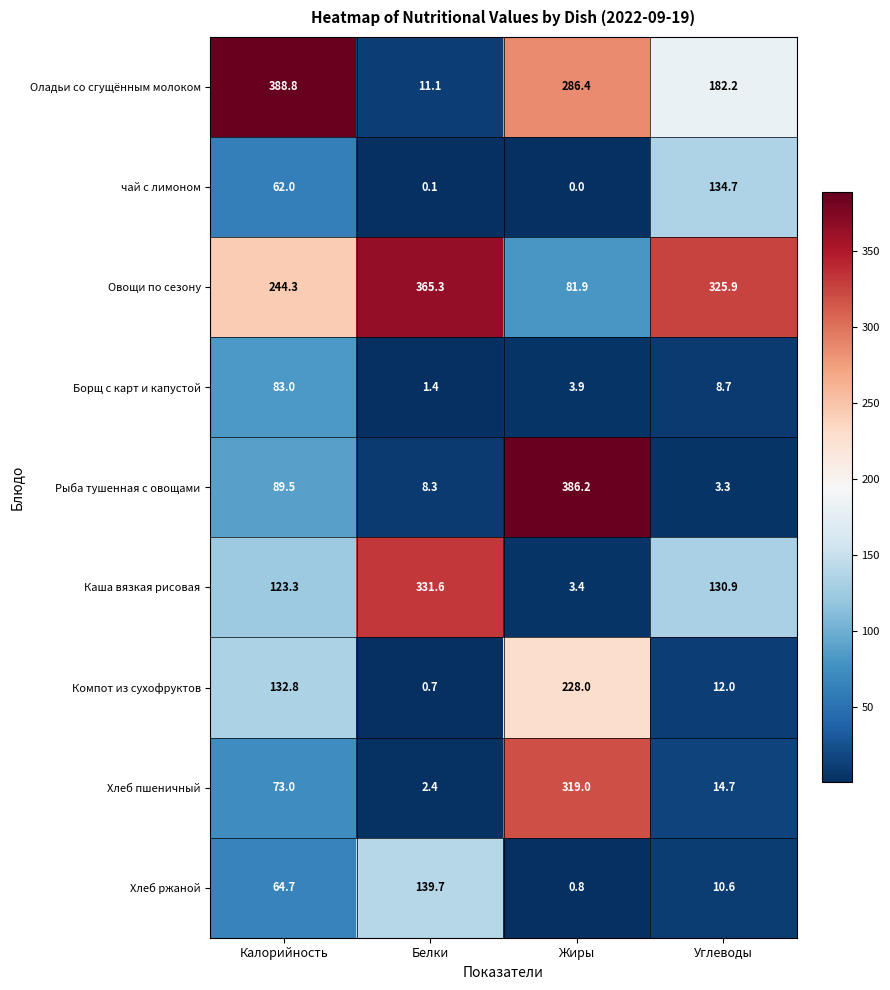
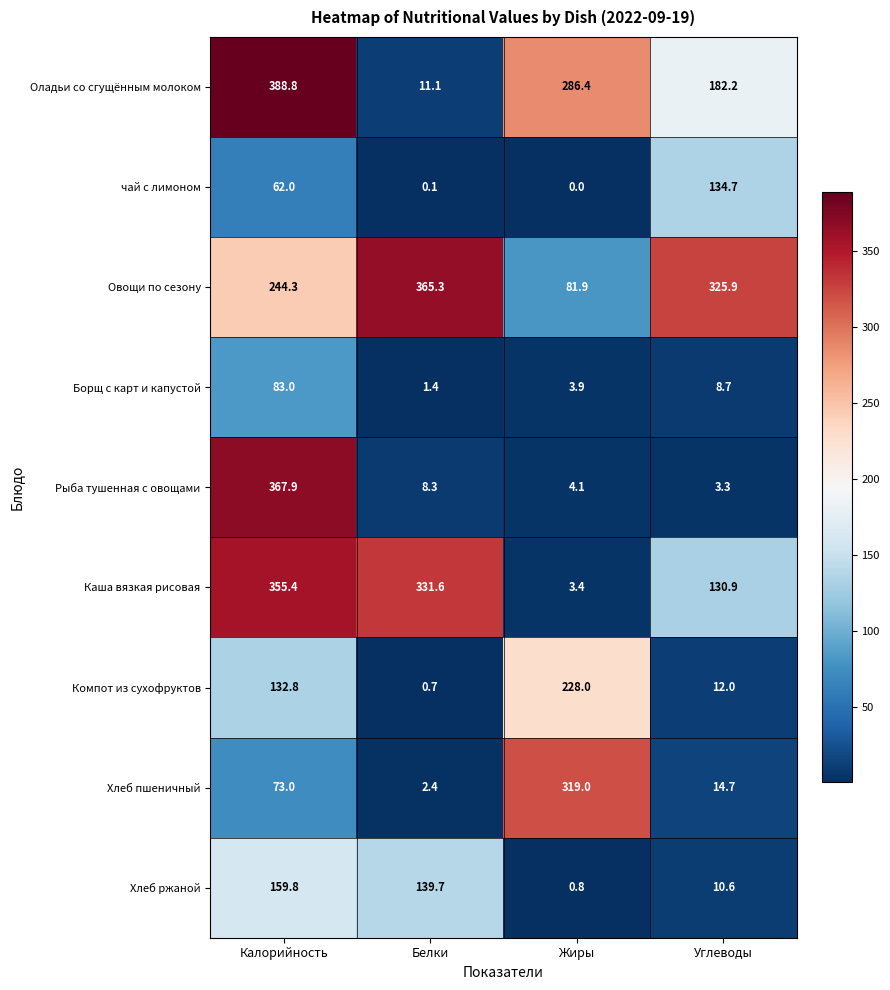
Рыба тушенная с овощами, Калорийность: 89.5 -> 367.9
Рыба тушенная с овощами, Жиры: 386.2 -> 4.1
Каша вязкая рисовая, Калорийность: 123.3 -> 355.4
Хлеб ржаной, Калорийность: 64.7 -> 159.8
